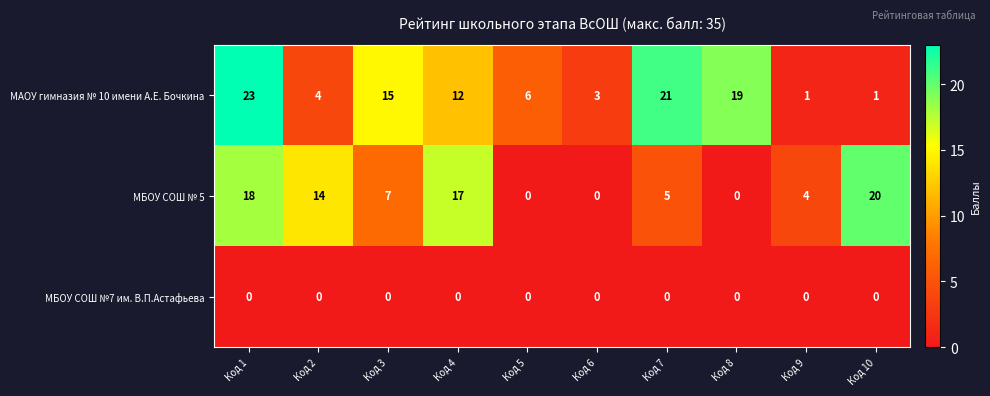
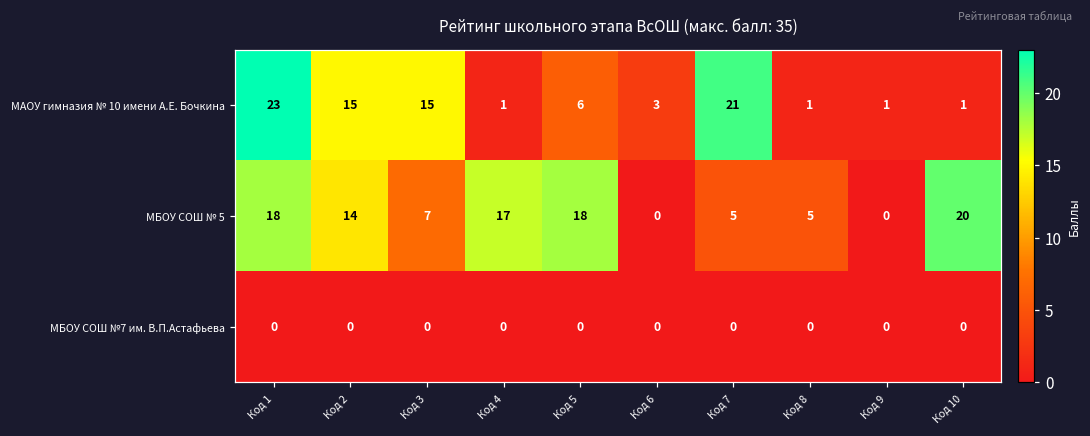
МАОУ гимназия № 10 имени А.Е. Бочкина, Код 2: 4 -> 15
МАОУ гимназия № 10 имени А.Е. Бочкина, Код 4: 12 -> 1
МАОУ гимназия № 10 имени А.Е. Бочкина, Код 8: 19 -> 1
МБОУ СОШ № 5, Код 5: 0 -> 18
МБОУ СОШ № 5, Код 8: 0 -> 5
МБОУ СОШ № 5, Код 9: 4 -> 0
